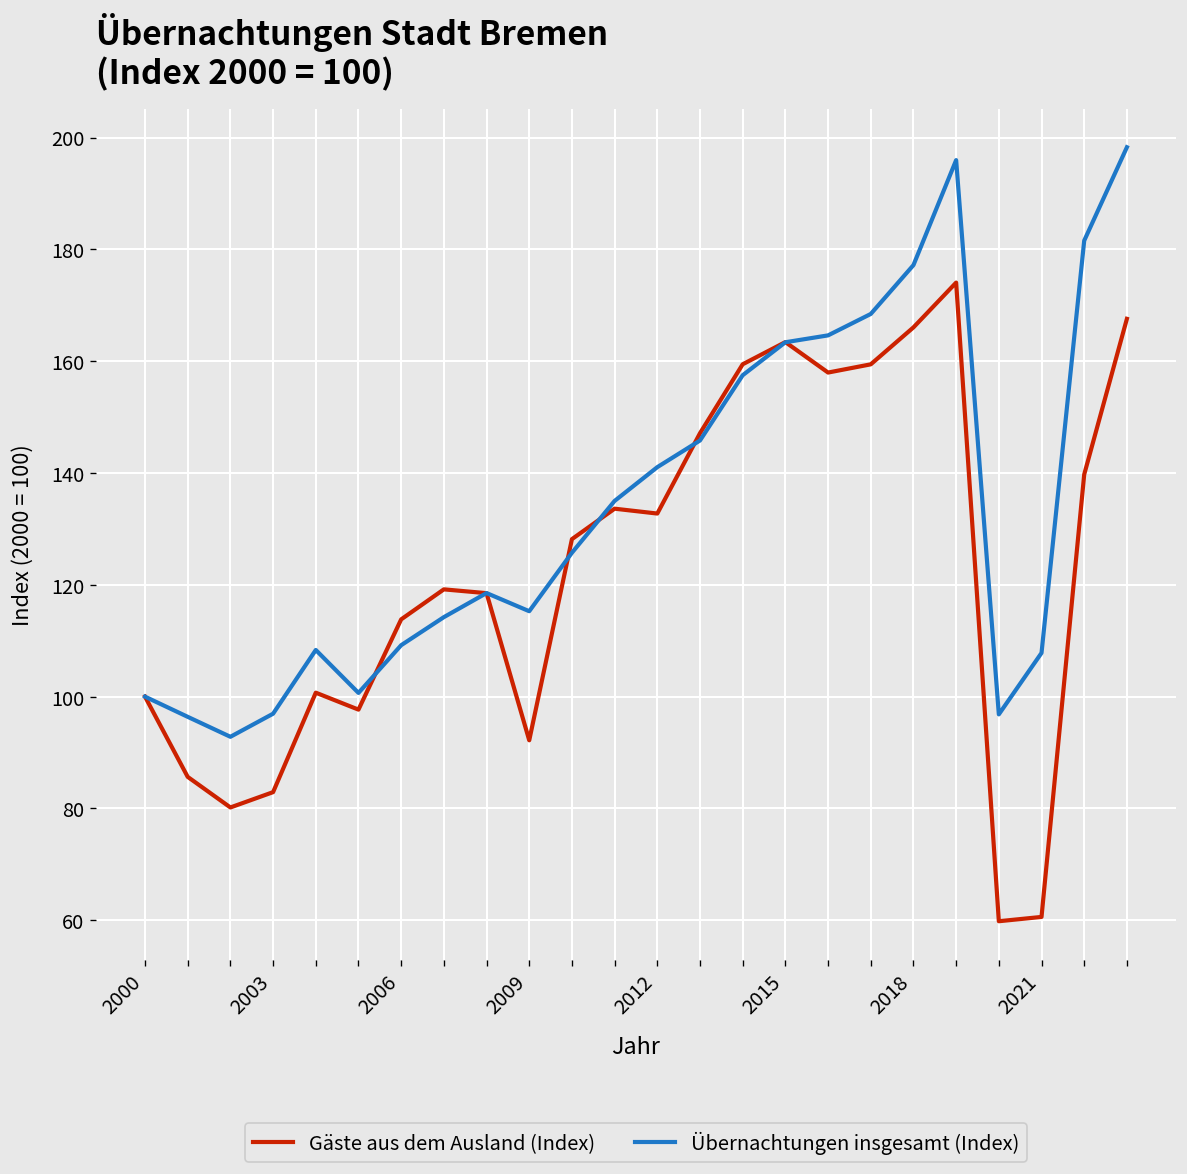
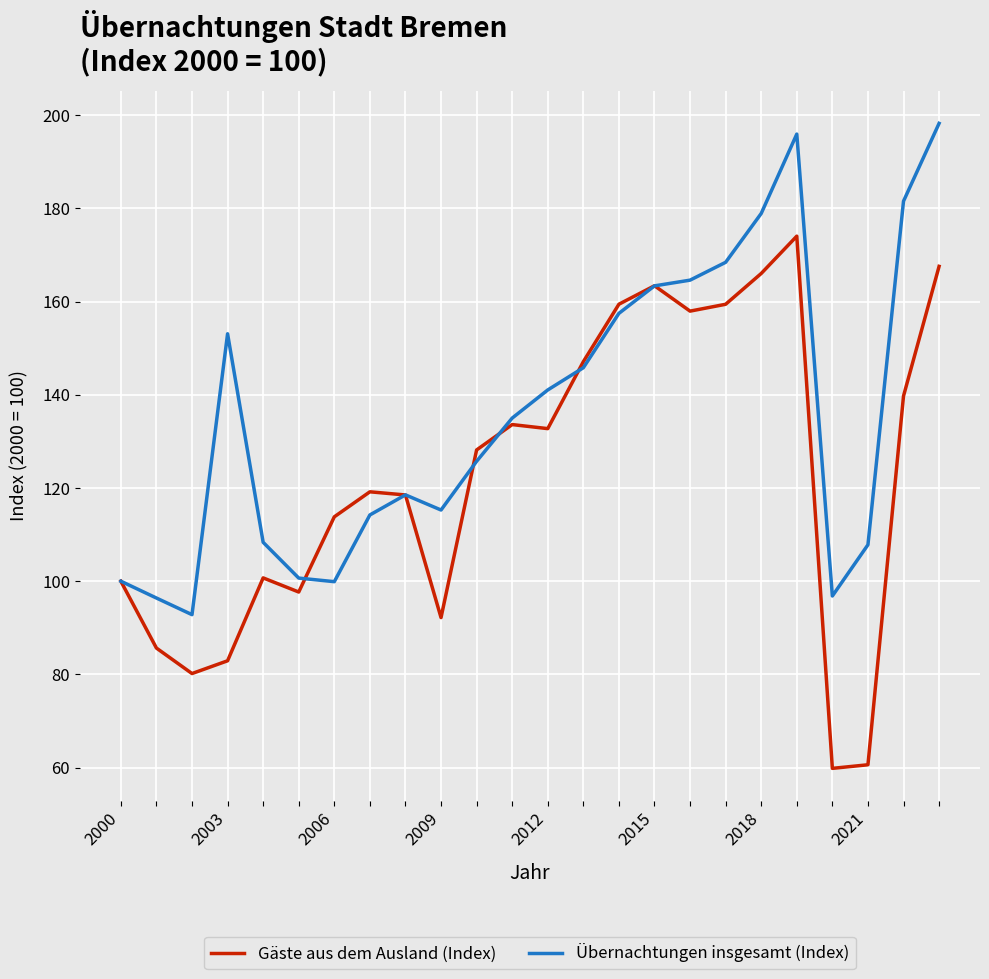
Übernachtungen insgesamt (Index), 2003: 97 -> 153
Übernachtungen insgesamt (Index), 2006: 109 -> 100
Übernachtungen insgesamt (Index), 2018: 177 -> 179
